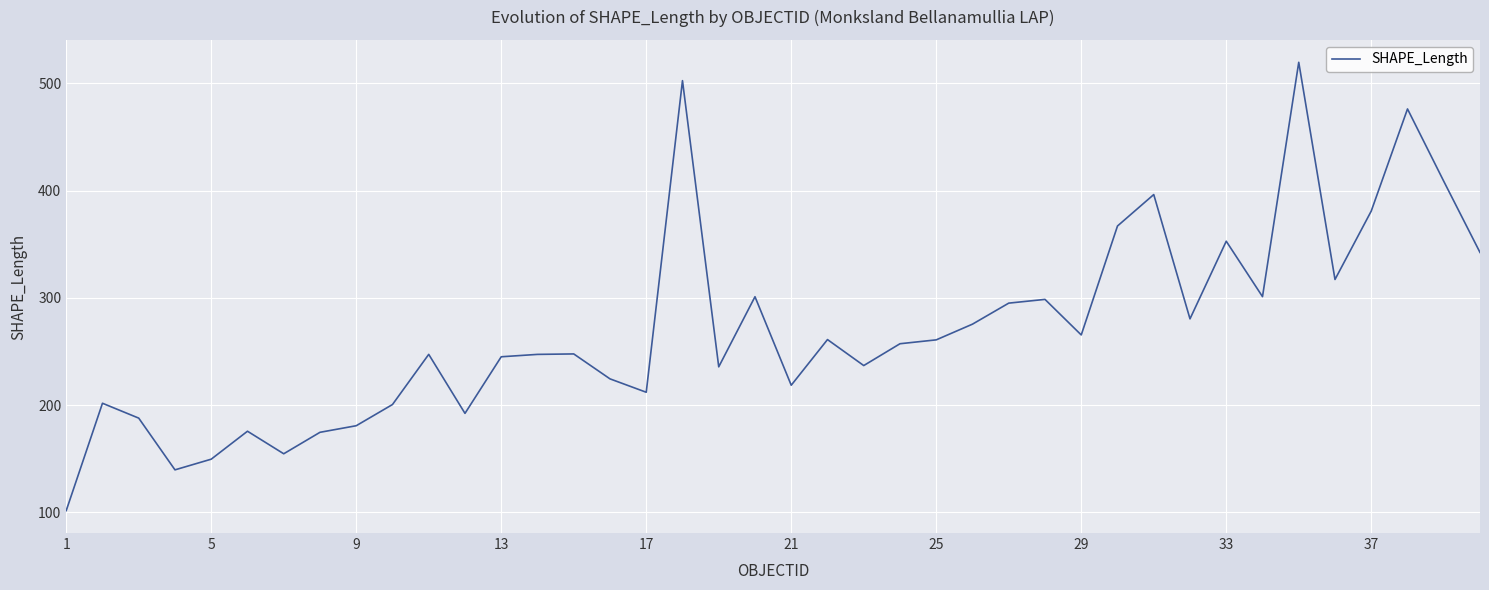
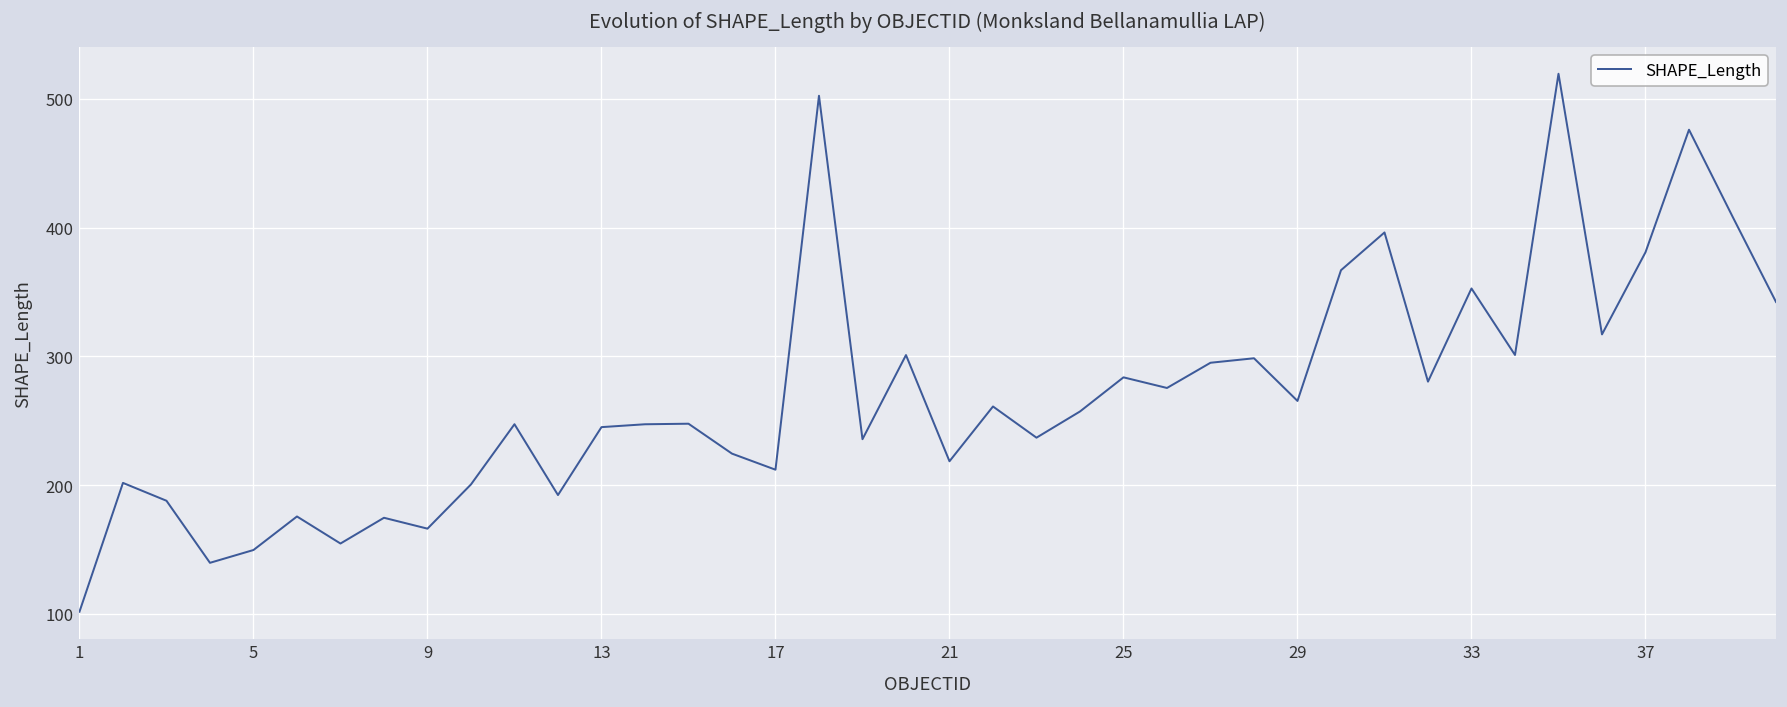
9: 181 -> 166
25: 261 -> 284
